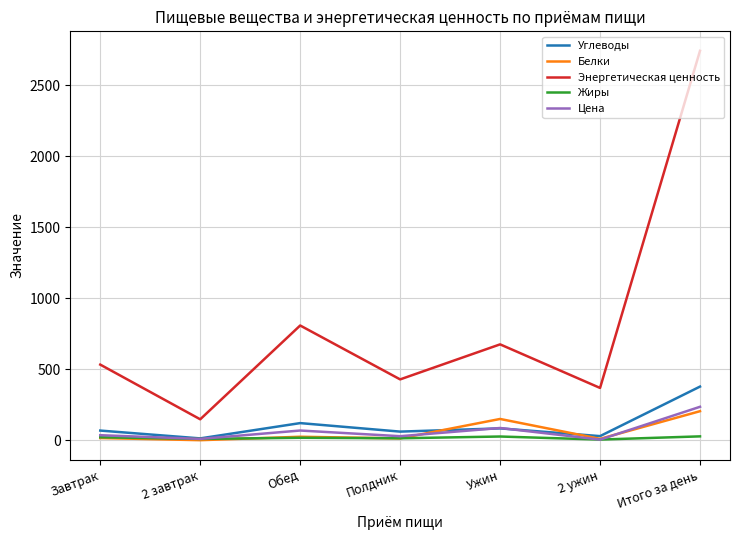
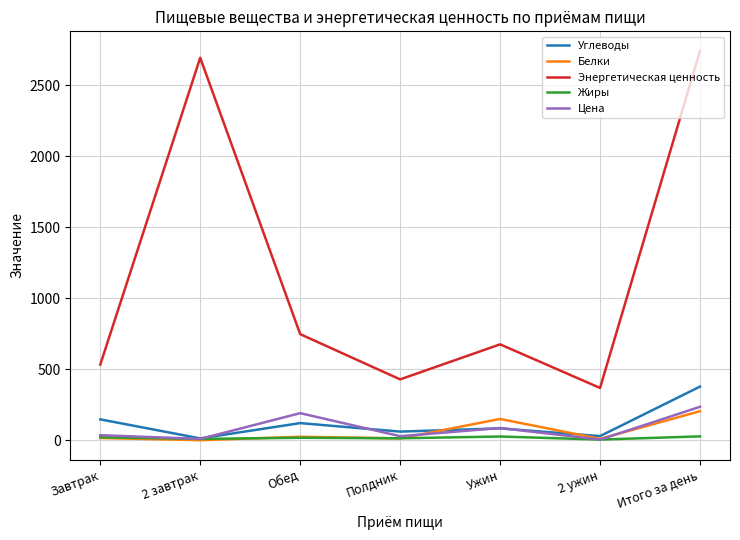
Углеводы, Завтрак: 70 -> 150
Энергетическая ценность, 2 завтрак: 150 -> 2690
Энергетическая ценность, Обед: 810 -> 750
Цена, Обед: 70 -> 190
